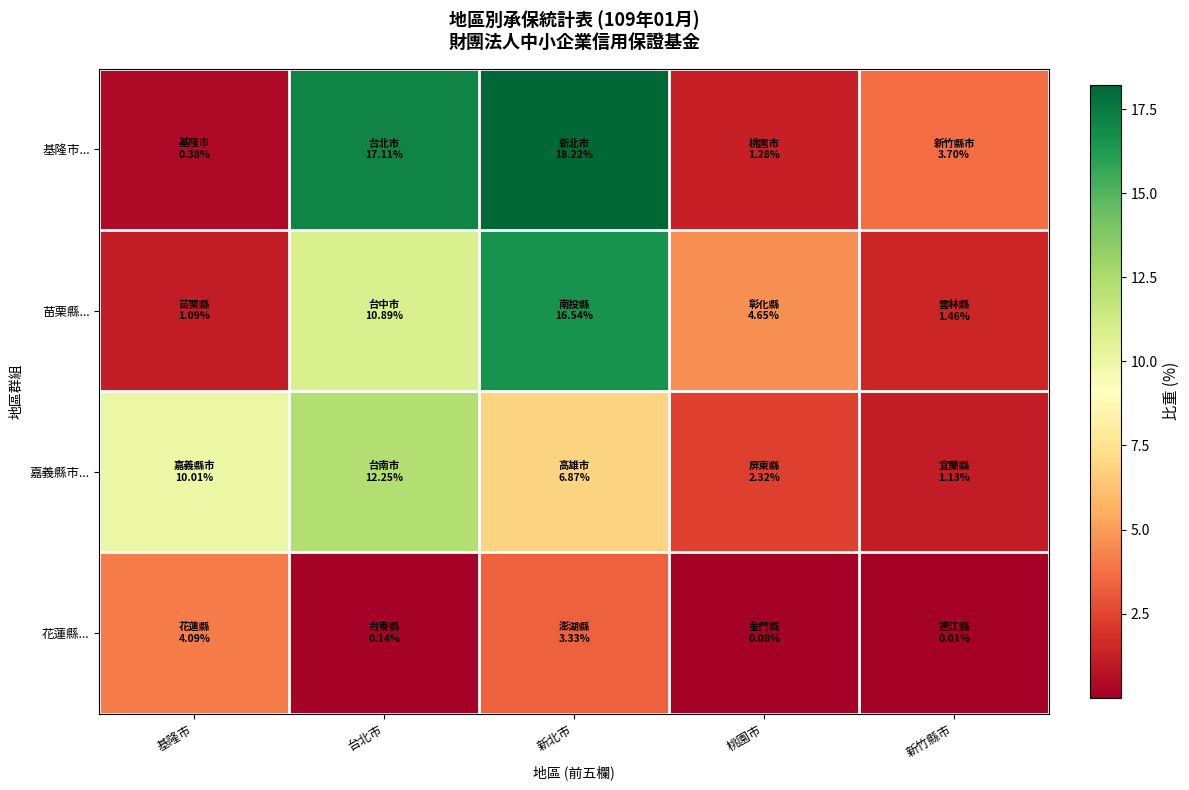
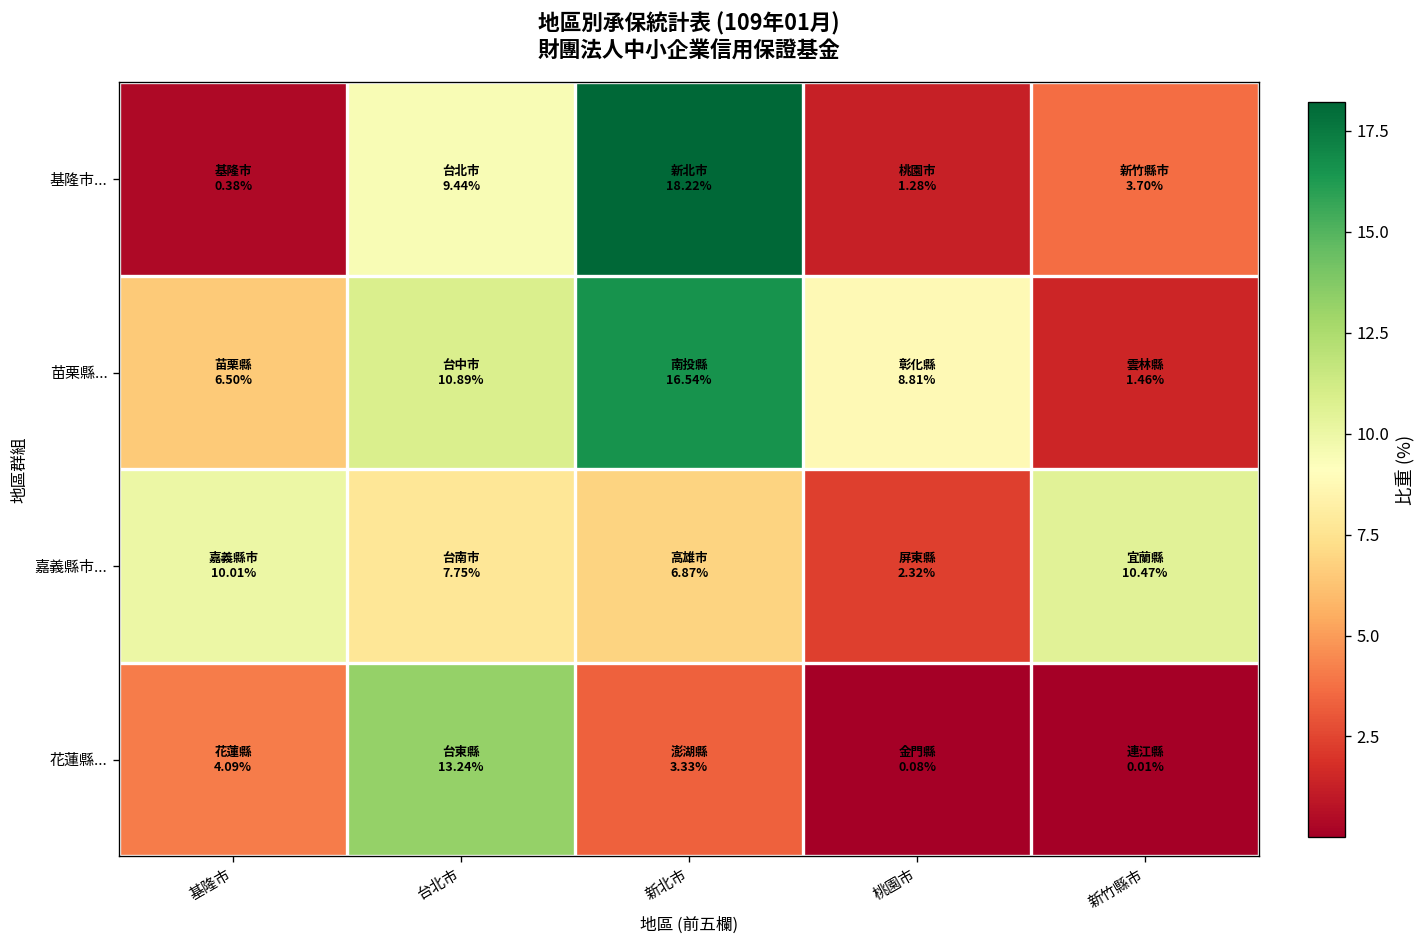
基隆市..., 台北市: 17.11% -> 9.44%
苗栗縣..., 基隆市: 1.09% -> 6.50%
苗栗縣..., 桃園市: 4.65% -> 8.81%
嘉義縣市..., 台北市: 12.25% -> 7.75%
嘉義縣市..., 新竹縣市: 1.13% -> 10.47%
花蓮縣..., 台北市: 0.14% -> 13.24%
